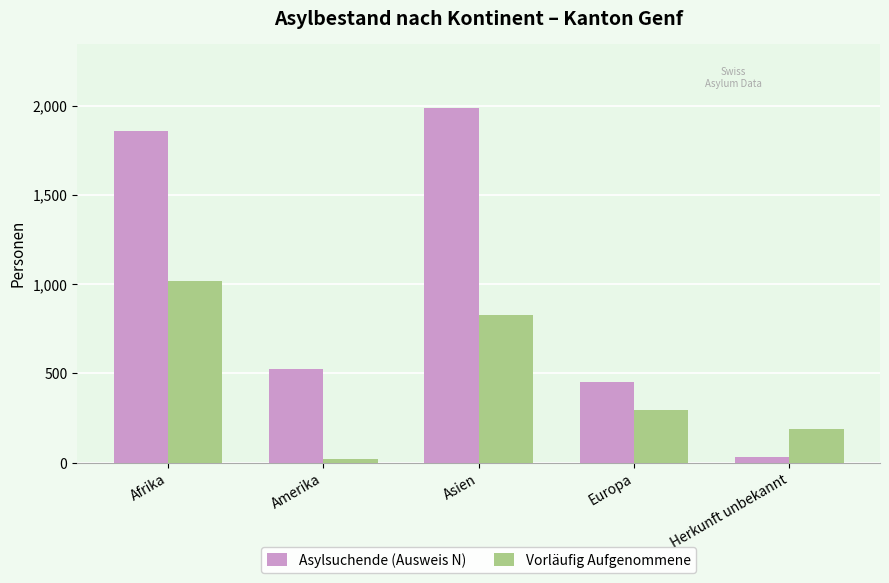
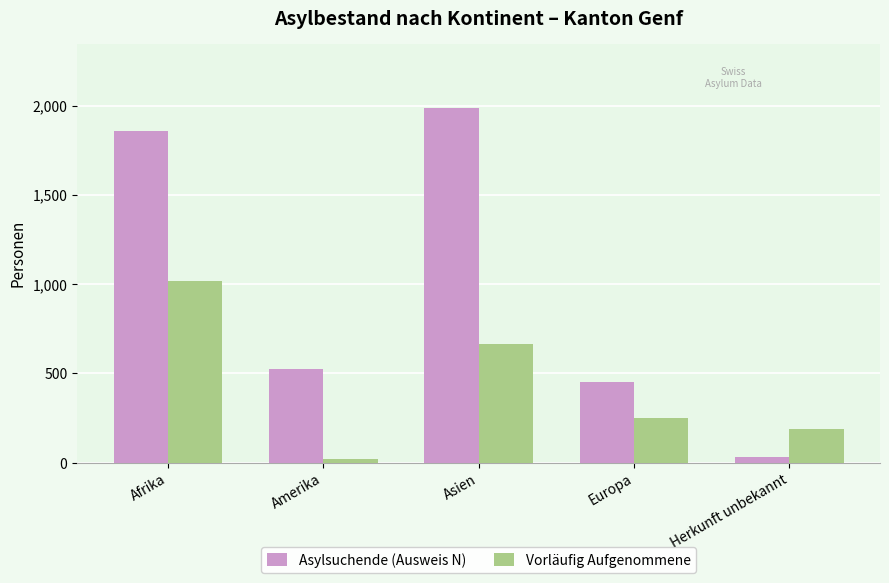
Vorläufig Aufgenommene, Asien: 830 -> 670
Vorläufig Aufgenommene, Europa: 300 -> 250
